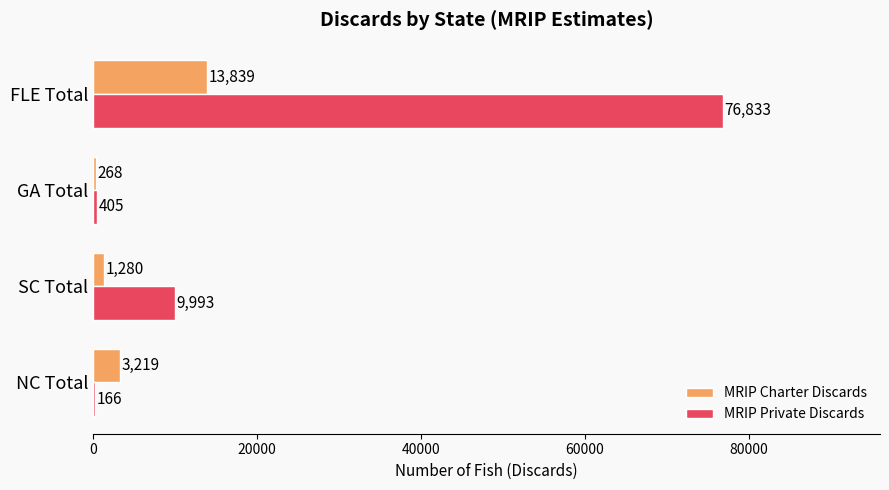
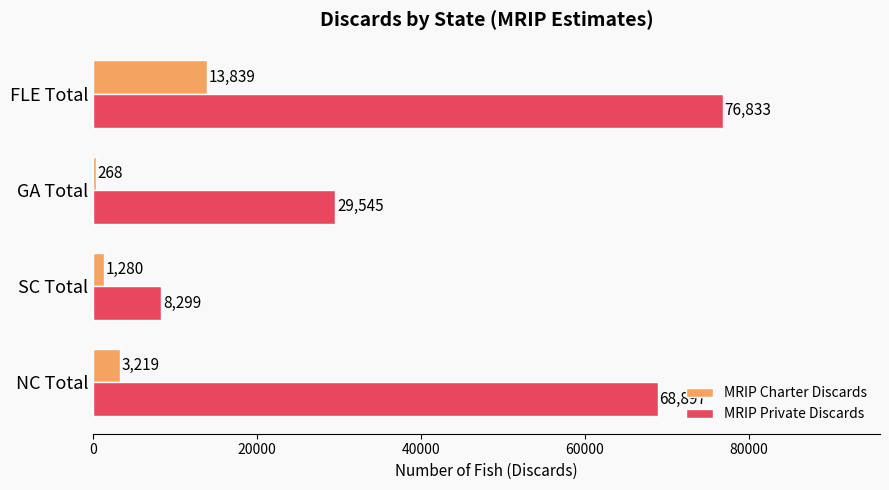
MRIP Private Discards, GA Total: 405 -> 29,545
MRIP Private Discards, SC Total: 9,993 -> 8,299
MRIP Private Discards, NC Total: 166 -> 68,897
